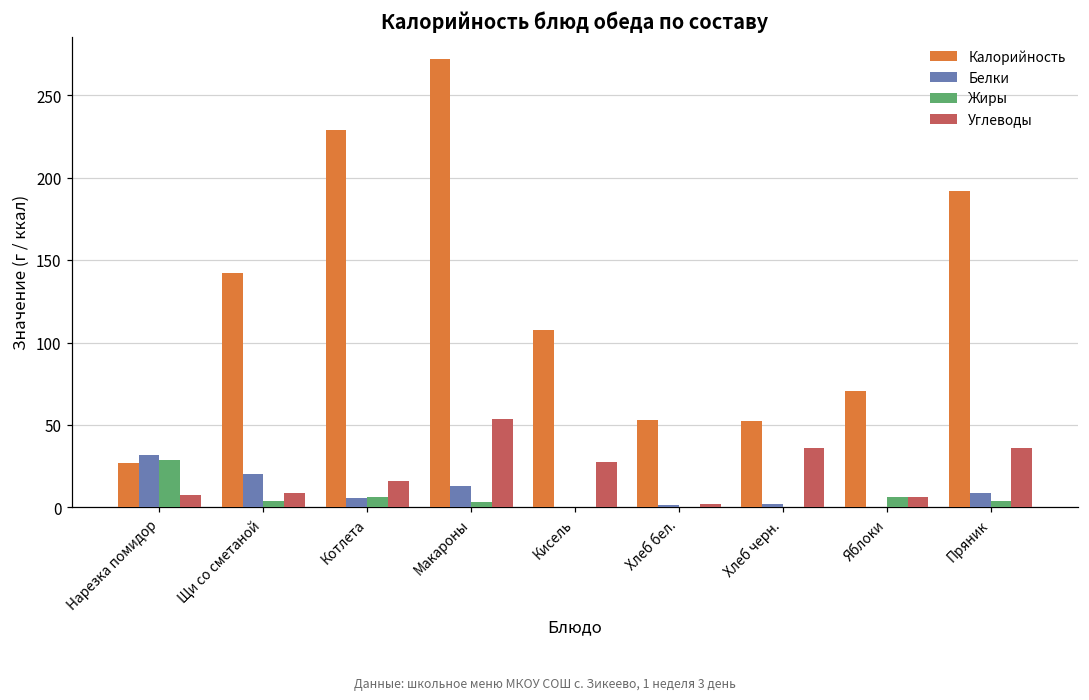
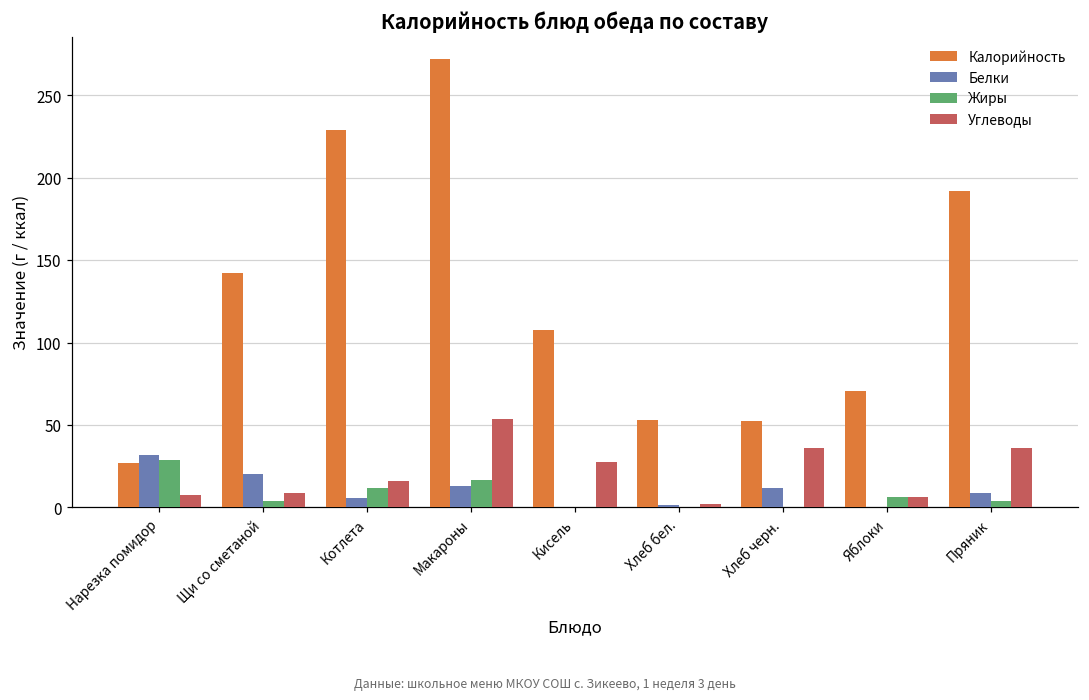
Жиры, Котлета: 6 -> 12
Жиры, Макароны: 3 -> 16
Белки, Хлеб черн.: 2 -> 12
